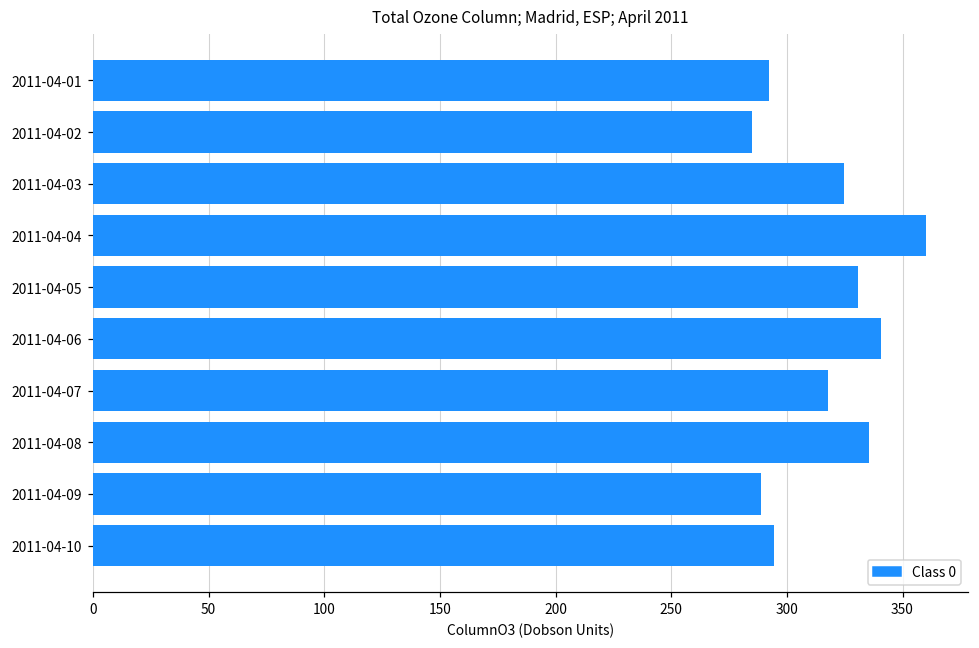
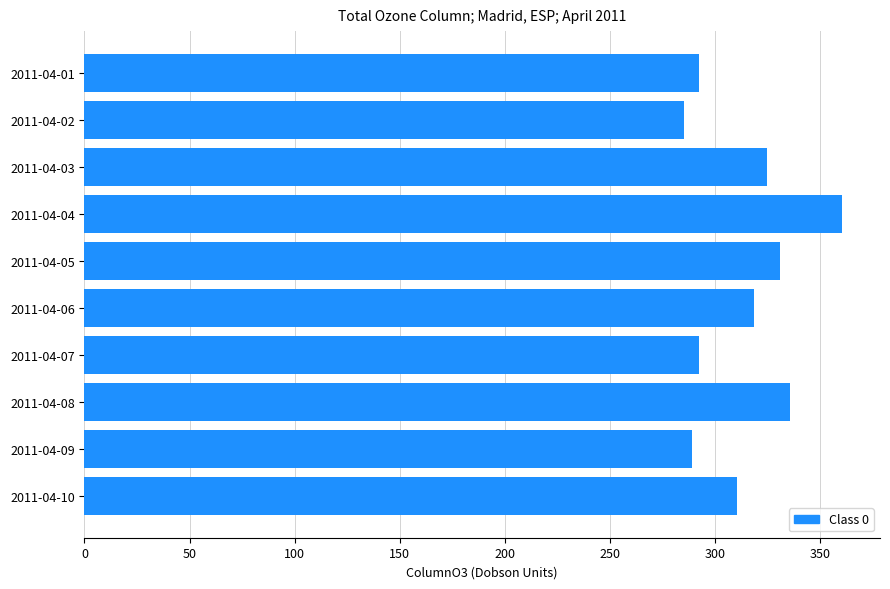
2011-04-06: 341 -> 318
2011-04-07: 318 -> 292
2011-04-10: 295 -> 310
